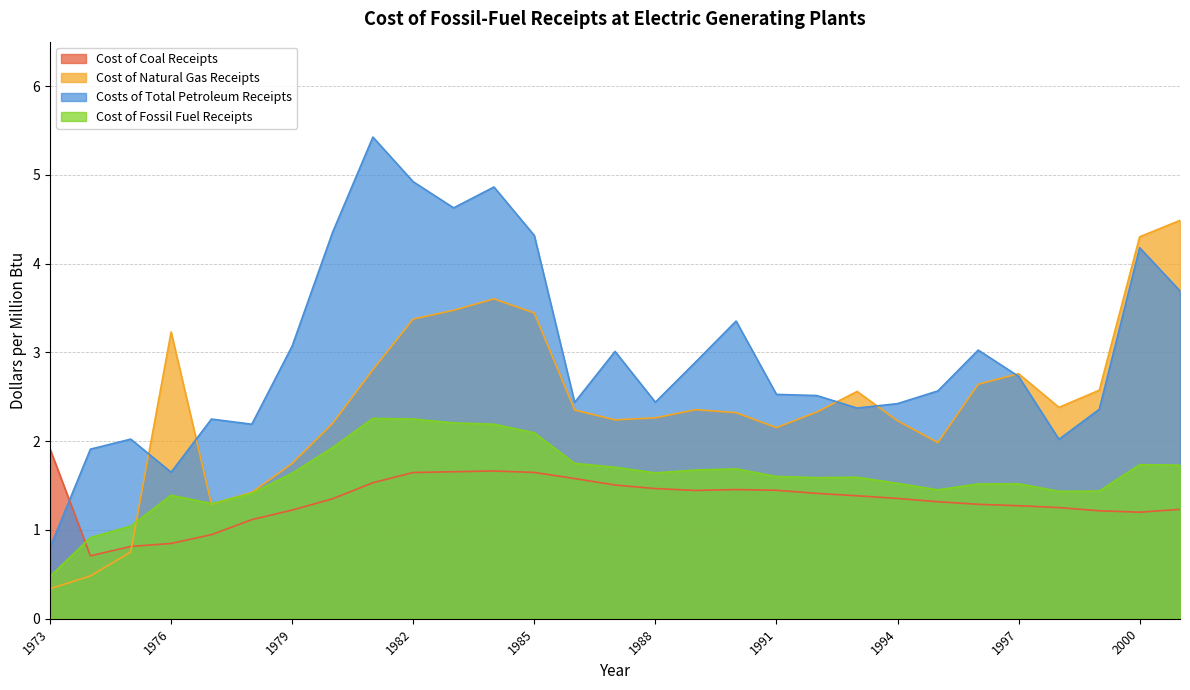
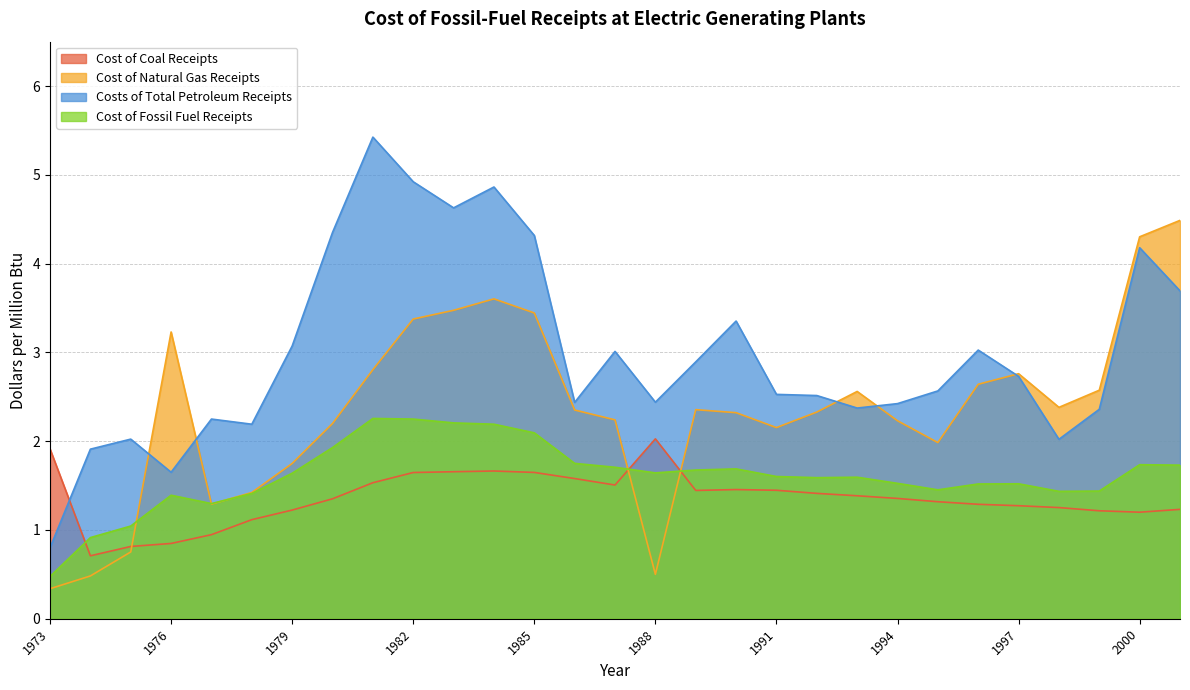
Cost of Coal Receipts, 1988: 1.5 -> 2.0
Cost of Natural Gas Receipts, 1988: 2.3 -> 0.5
